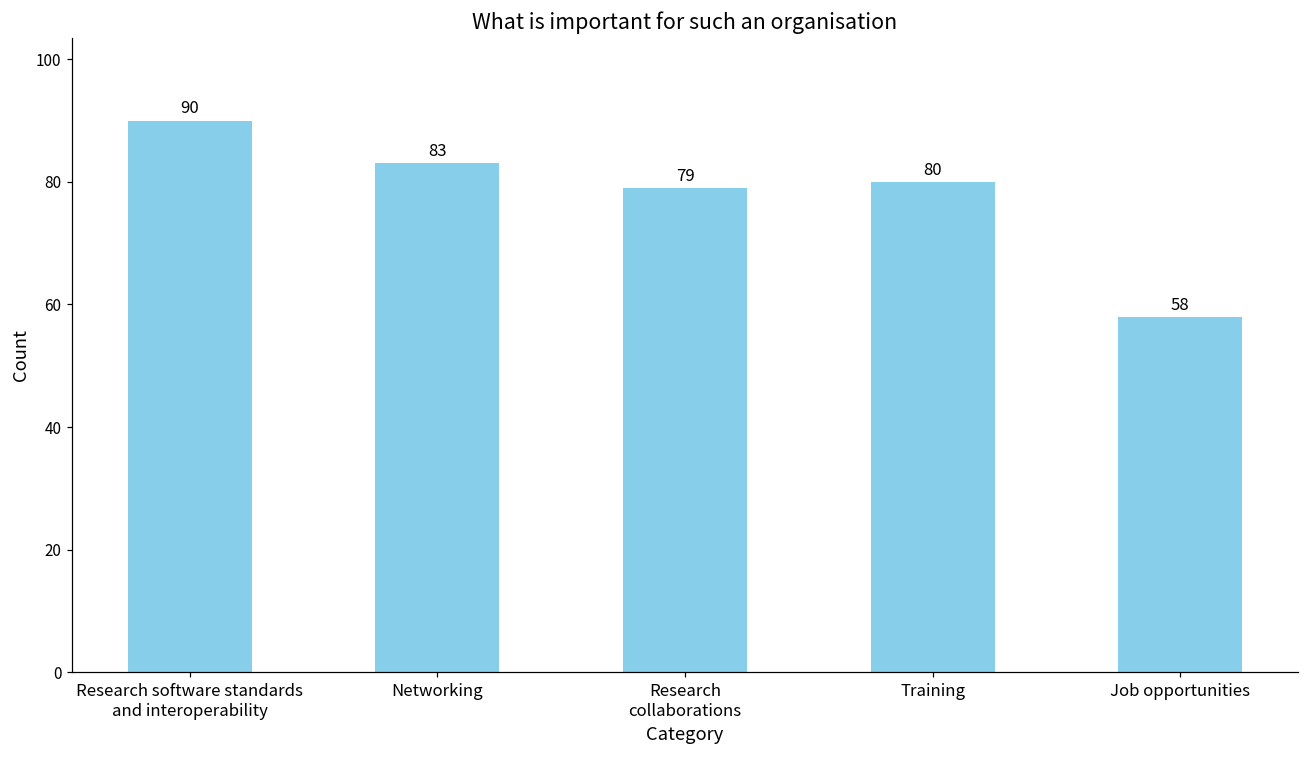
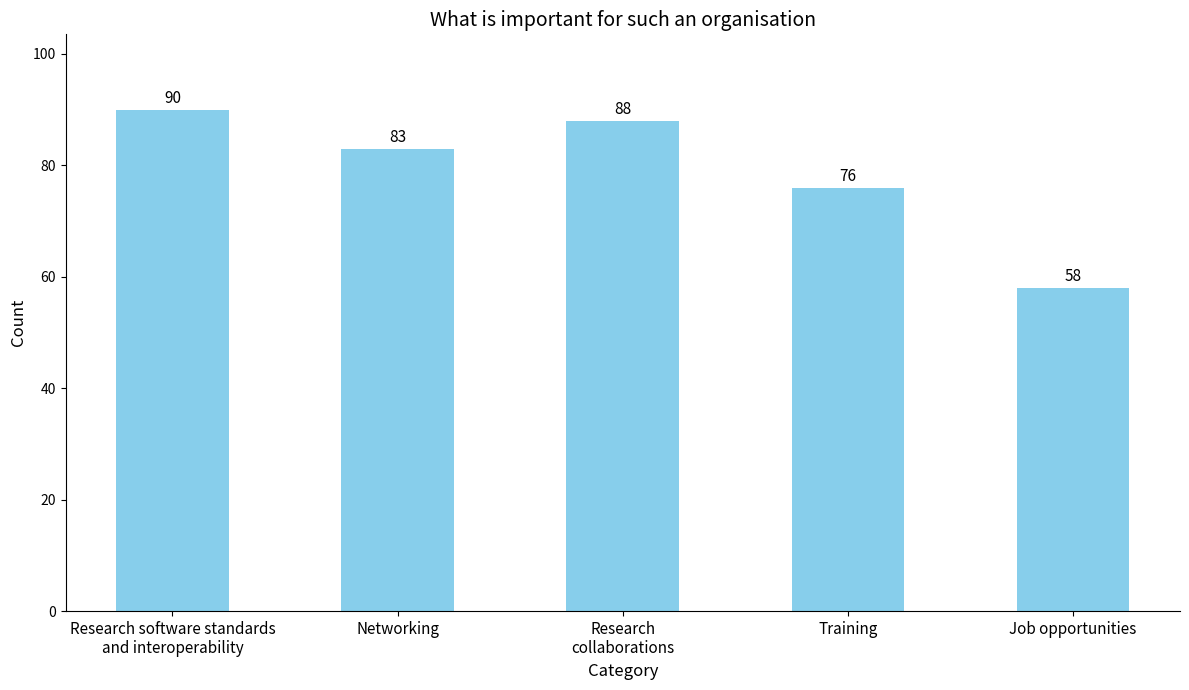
Research collaborations: 79 -> 88
Training: 80 -> 76
